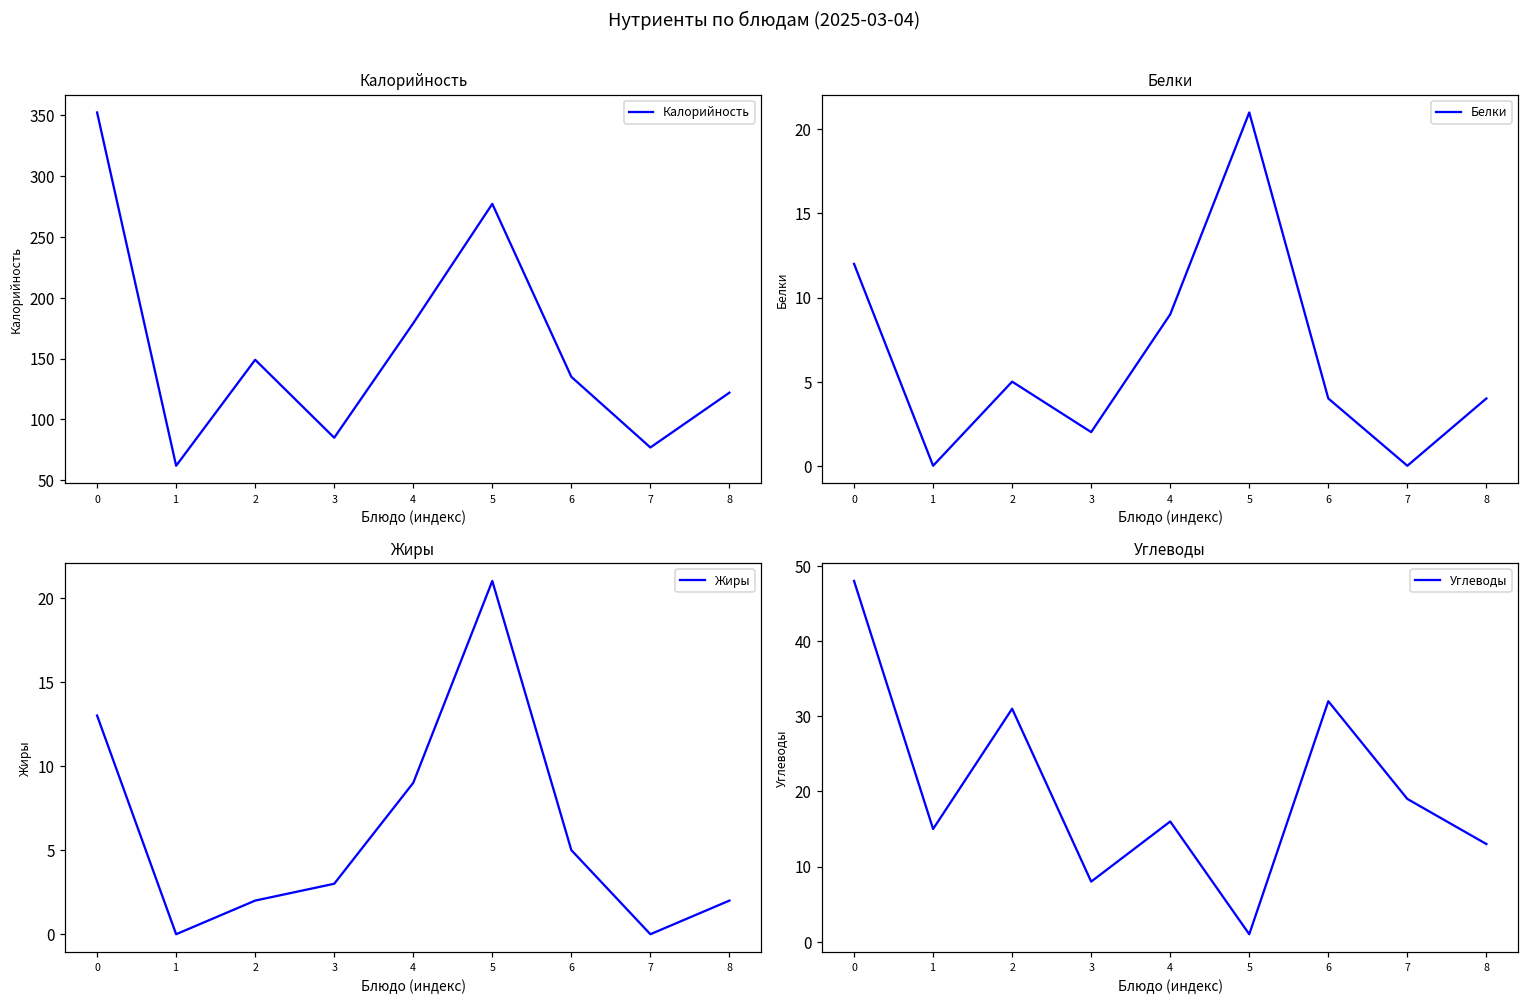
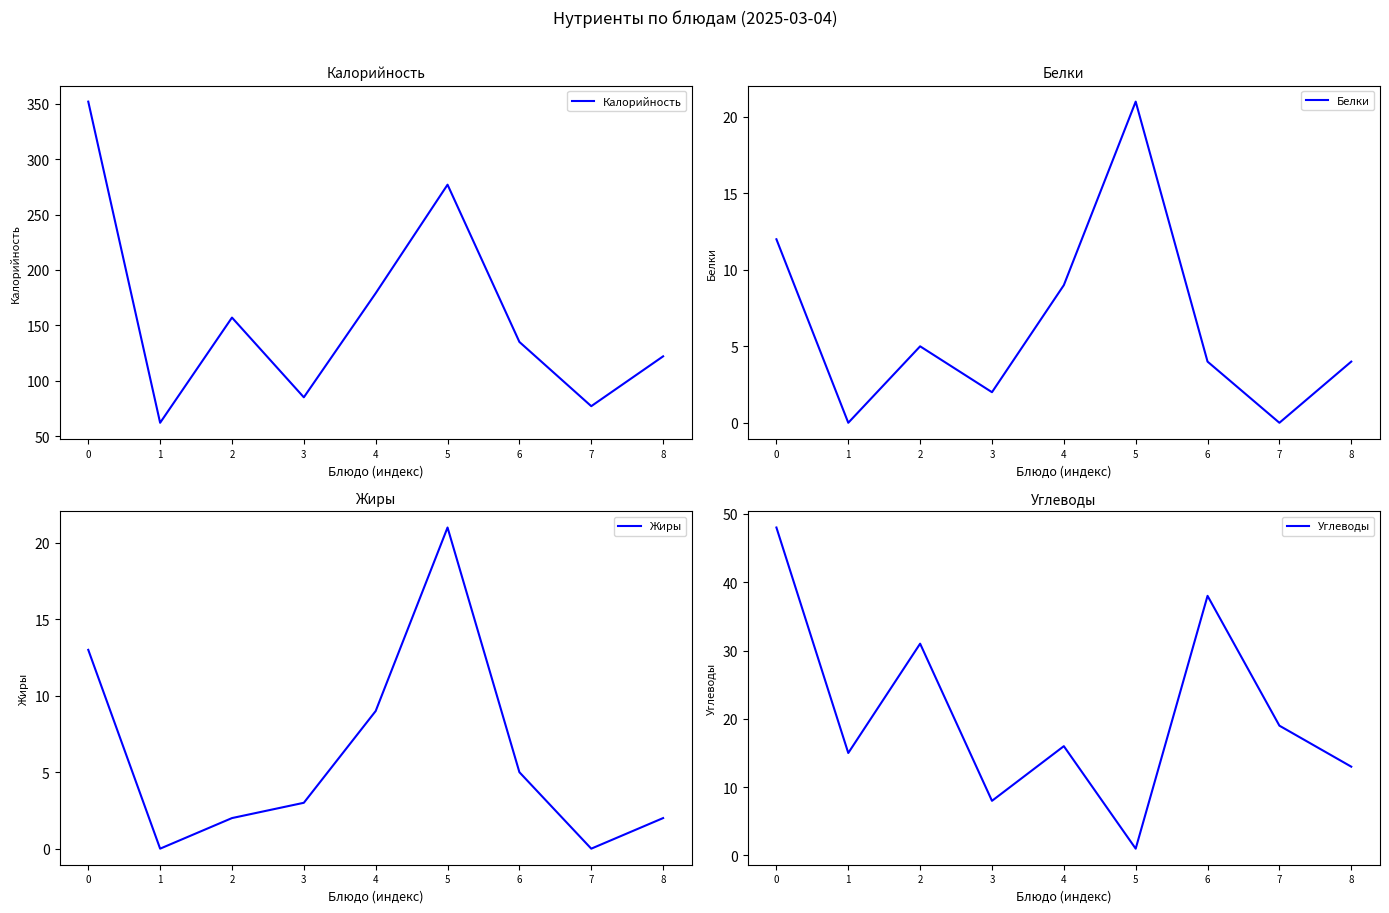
Калорийность, 2: 149 -> 157
Углеводы, 6: 32 -> 38
